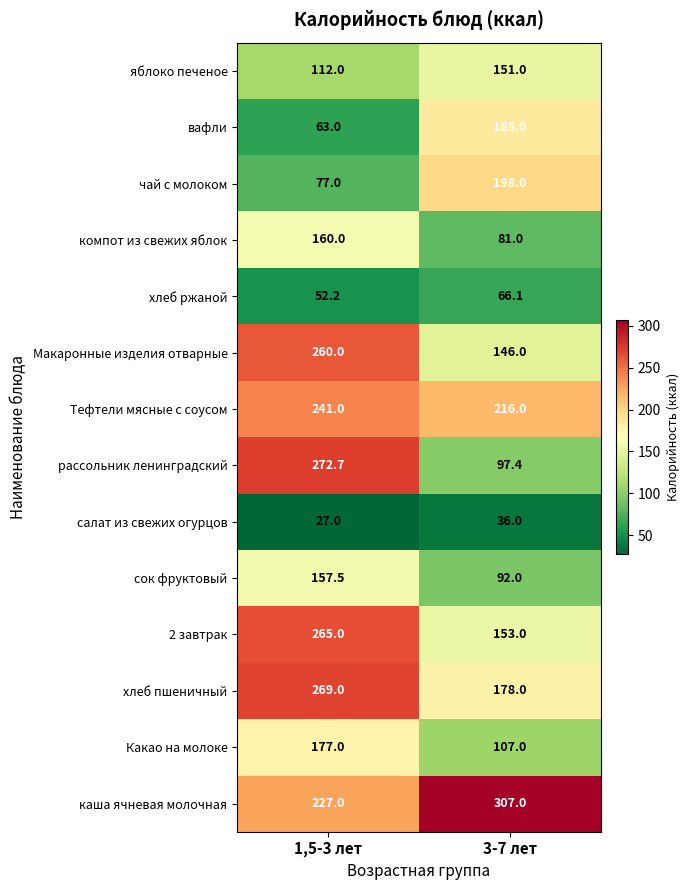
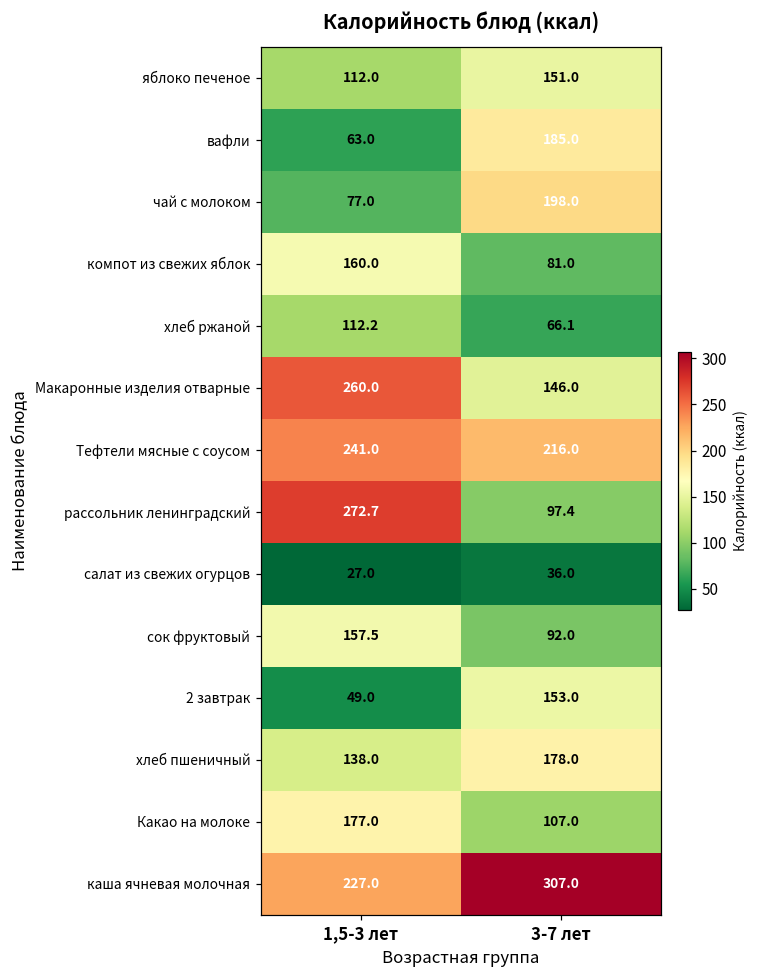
хлеб ржаной, 1,5-3 лет: 52.2 -> 112.2
2 завтрак, 1,5-3 лет: 265.0 -> 49.0
хлеб пшеничный, 1,5-3 лет: 269.0 -> 138.0
